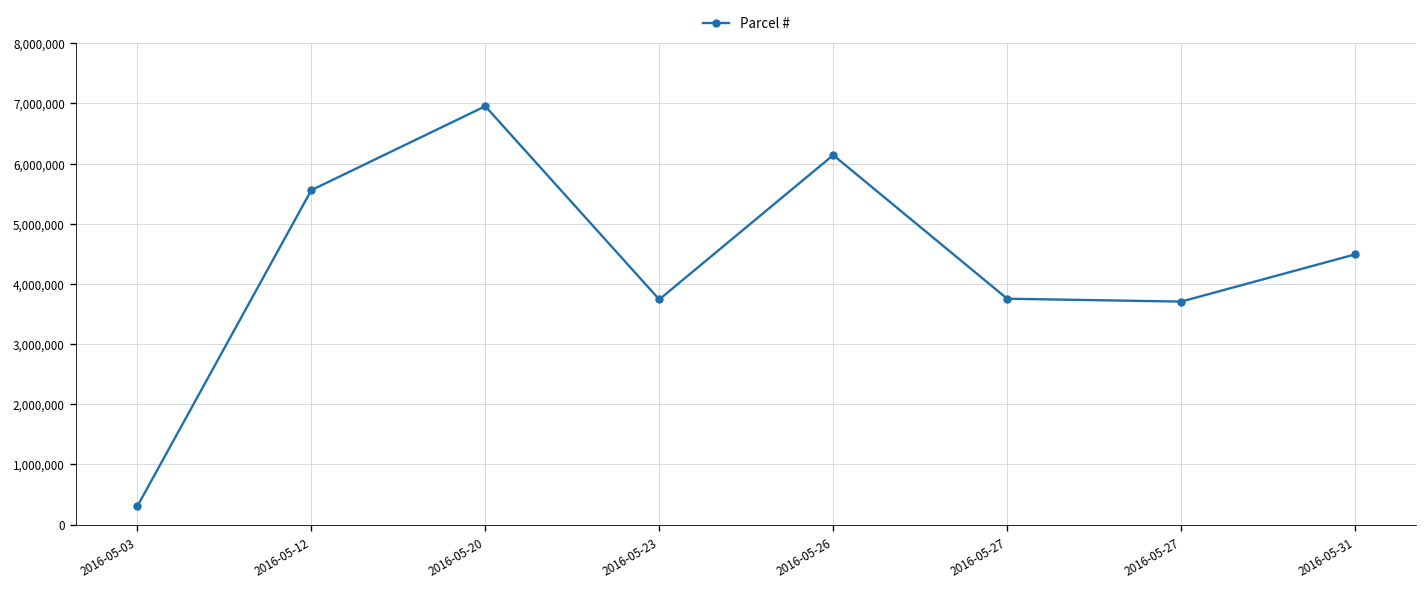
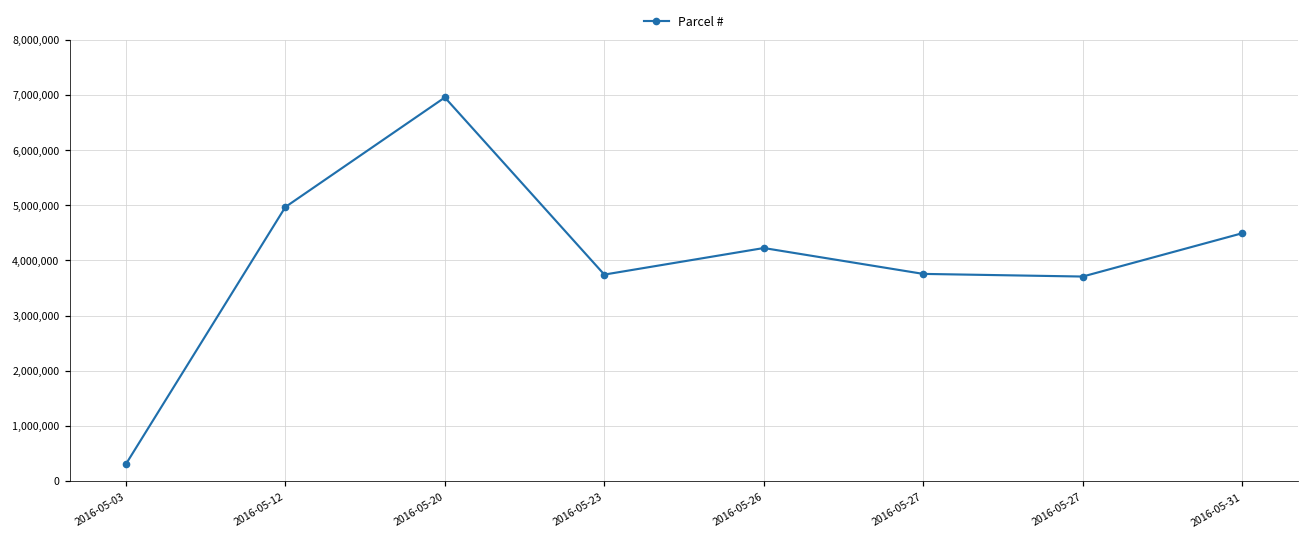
2016-05-12: 5,600,000 -> 5,000,000
2016-05-26: 6,100,000 -> 4,200,000
